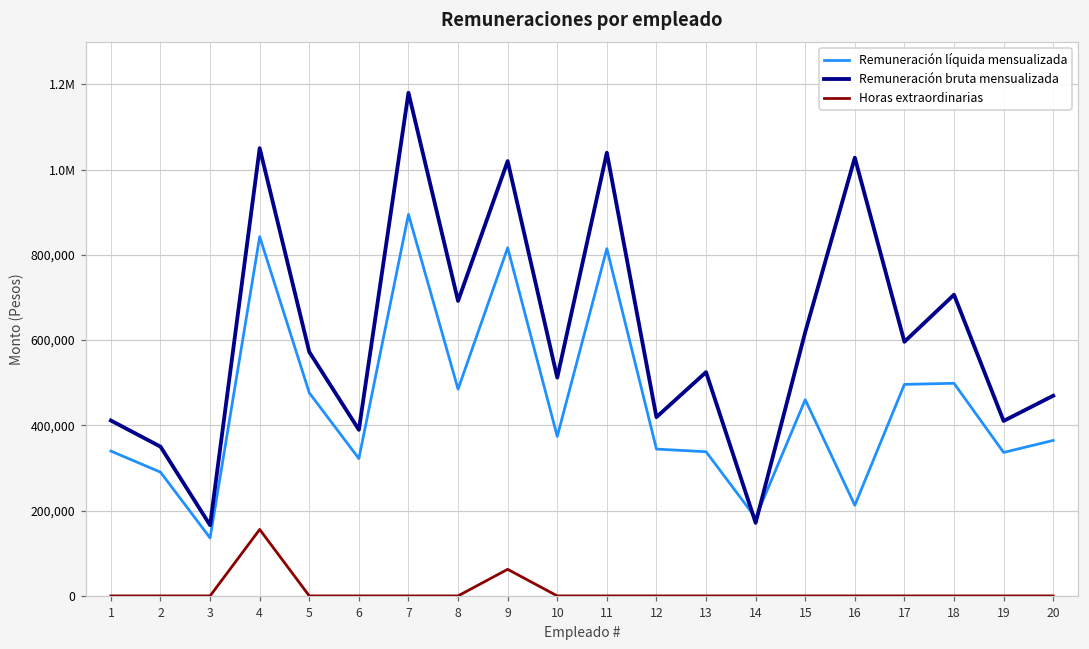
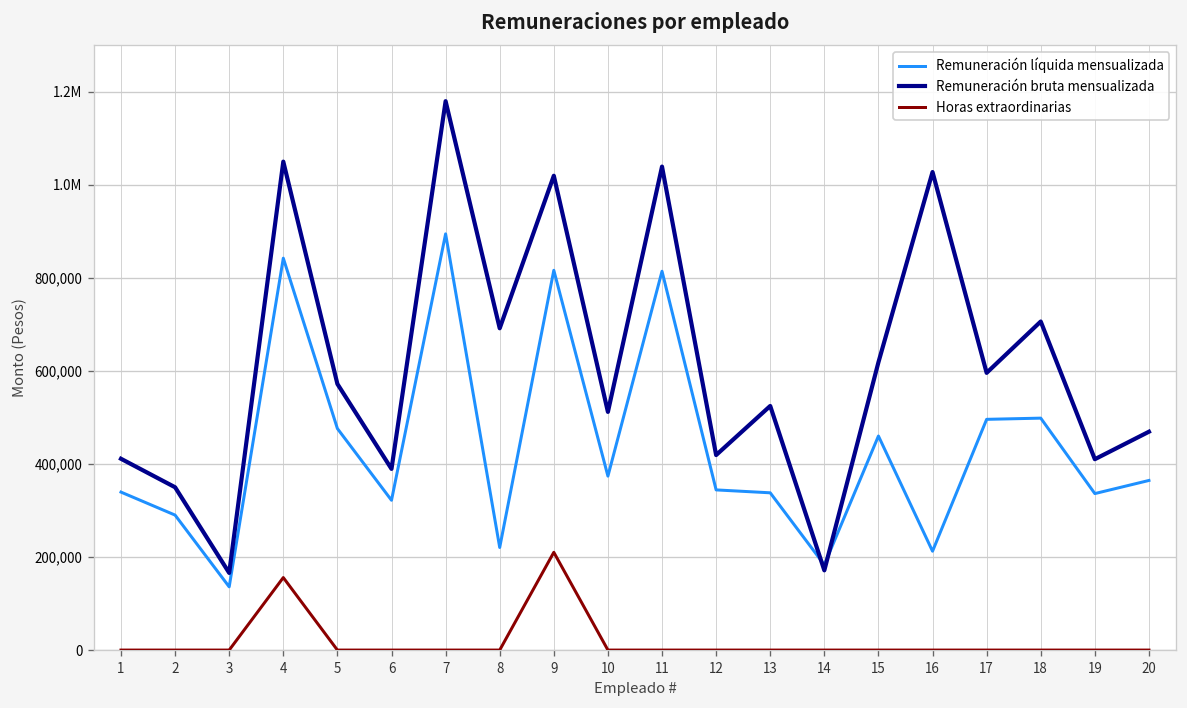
Remuneración líquida mensualizada, 8: 480,000 -> 220,000
Horas extraordinarias, 9: 60,000 -> 210,000
